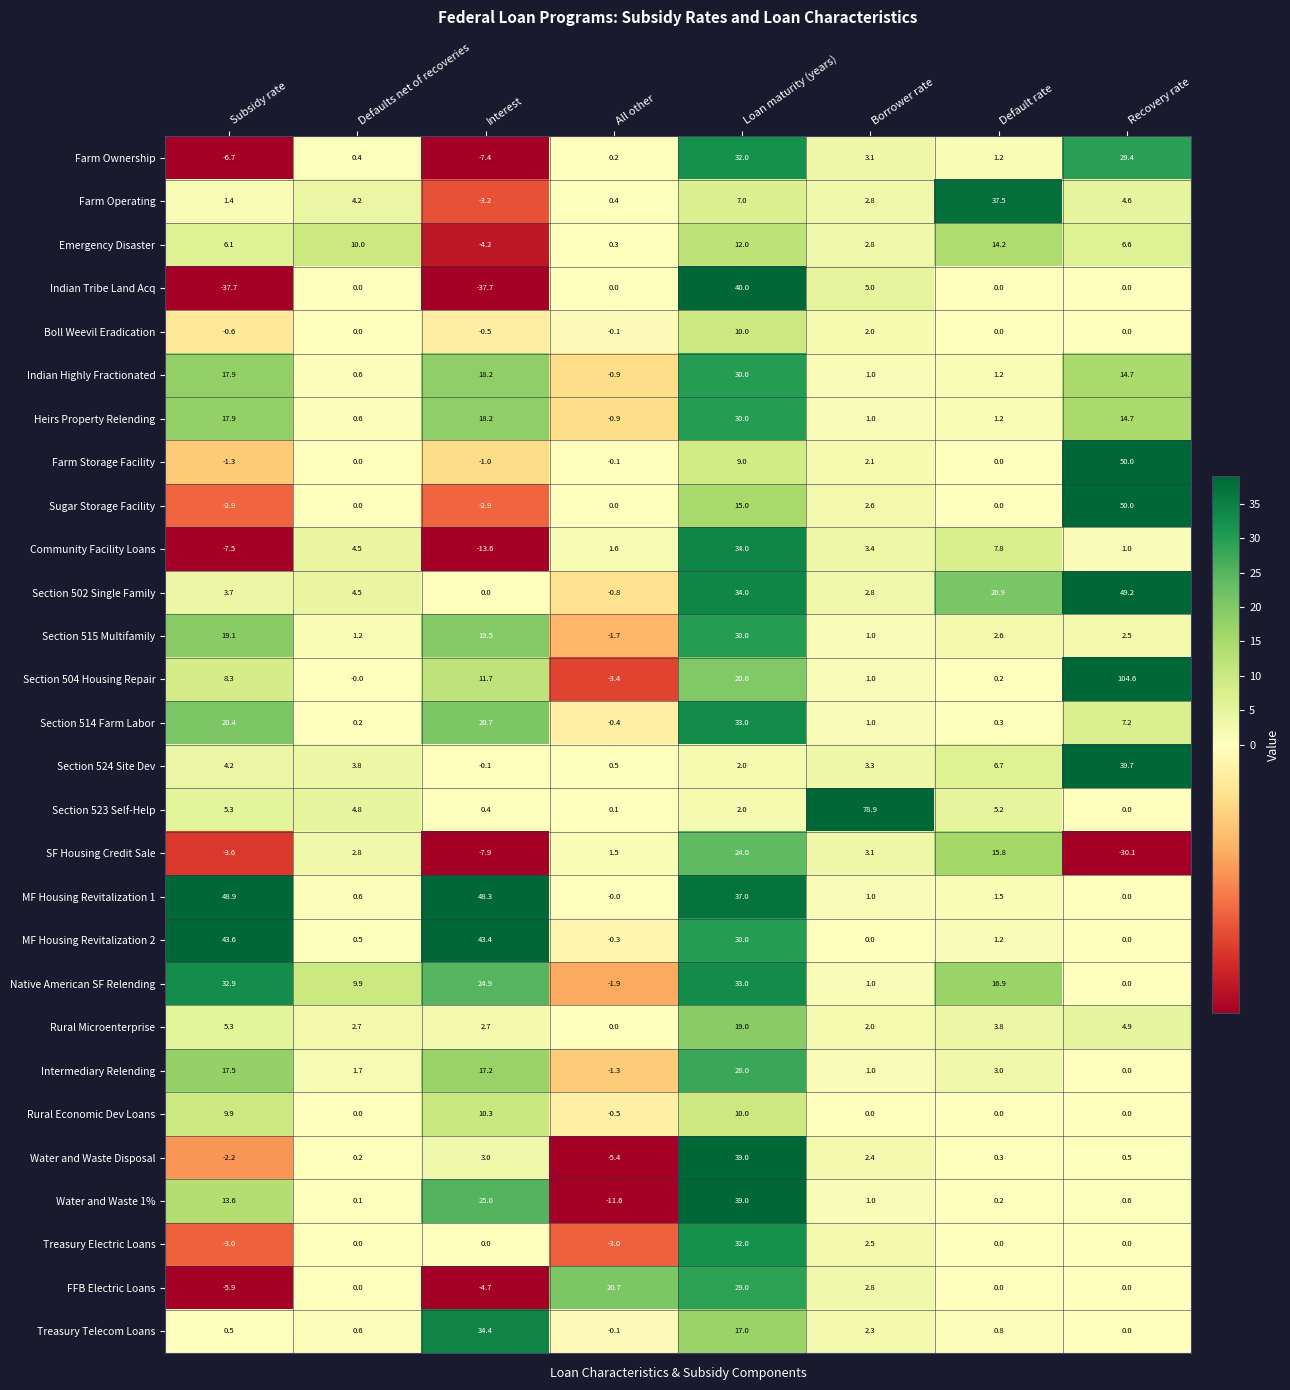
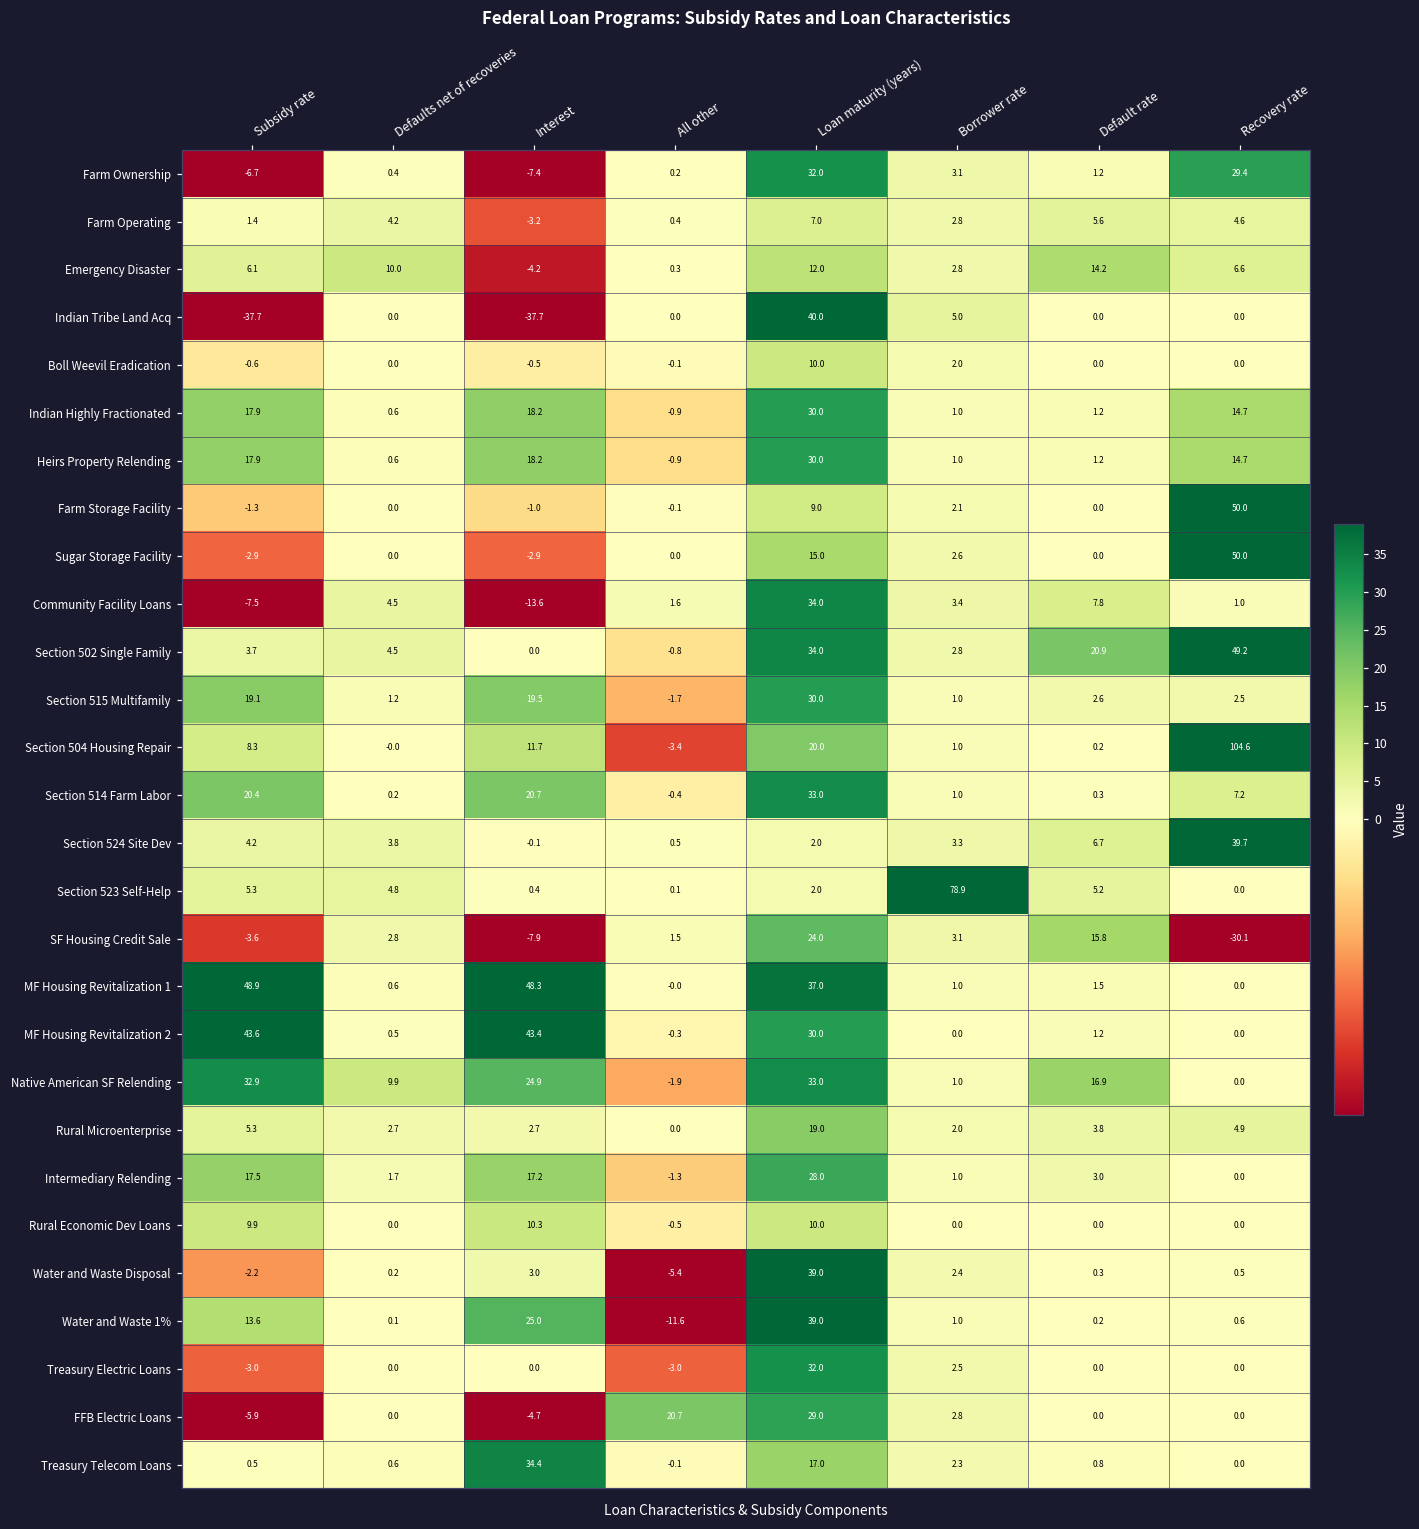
Farm Operating, Default rate: 37.5 -> 5.6
